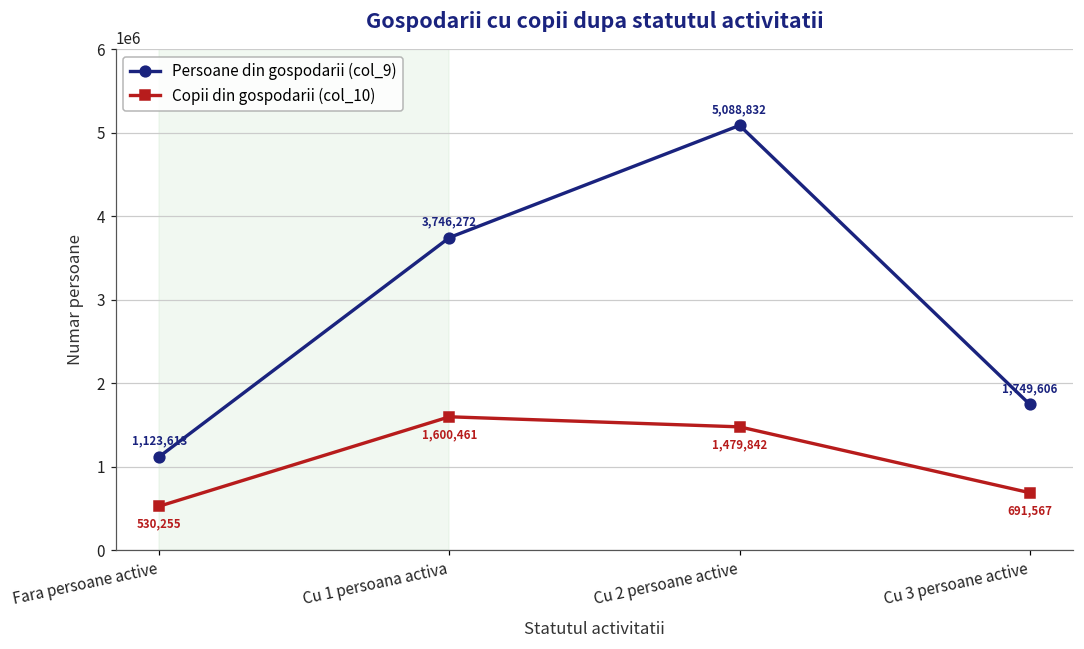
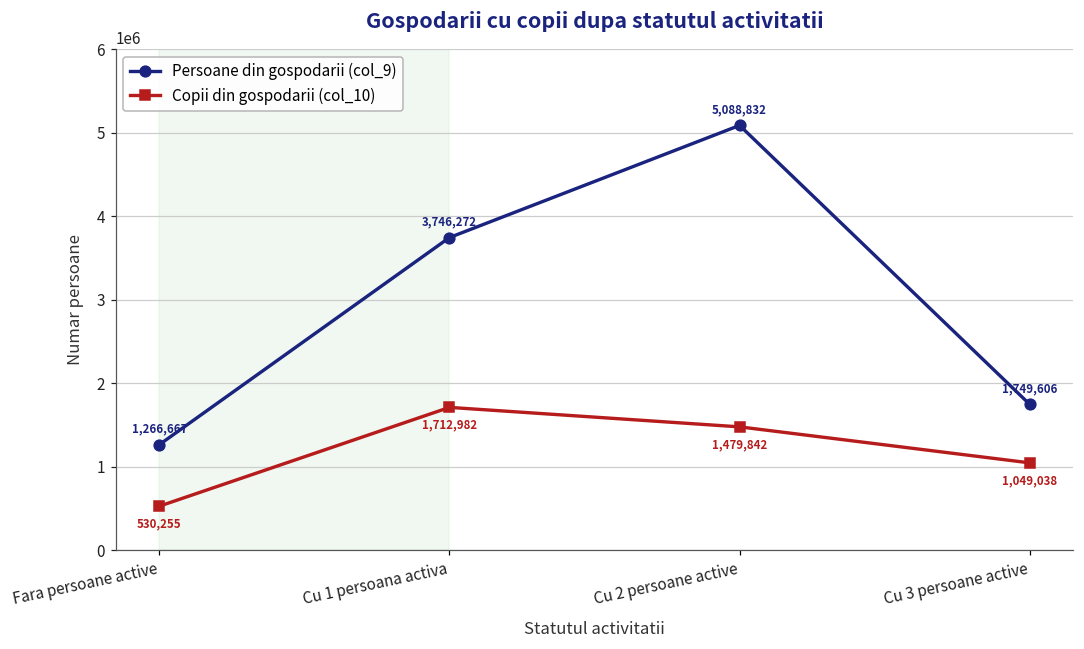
Persoane din gospodarii (col_9), Fara persoane active: 1,123,613 -> 1,266,667
Copii din gospodarii (col_10), Cu 1 persoana activa: 1,600,461 -> 1,712,982
Copii din gospodarii (col_10), Cu 3 persoane active: 691,567 -> 1,049,038
